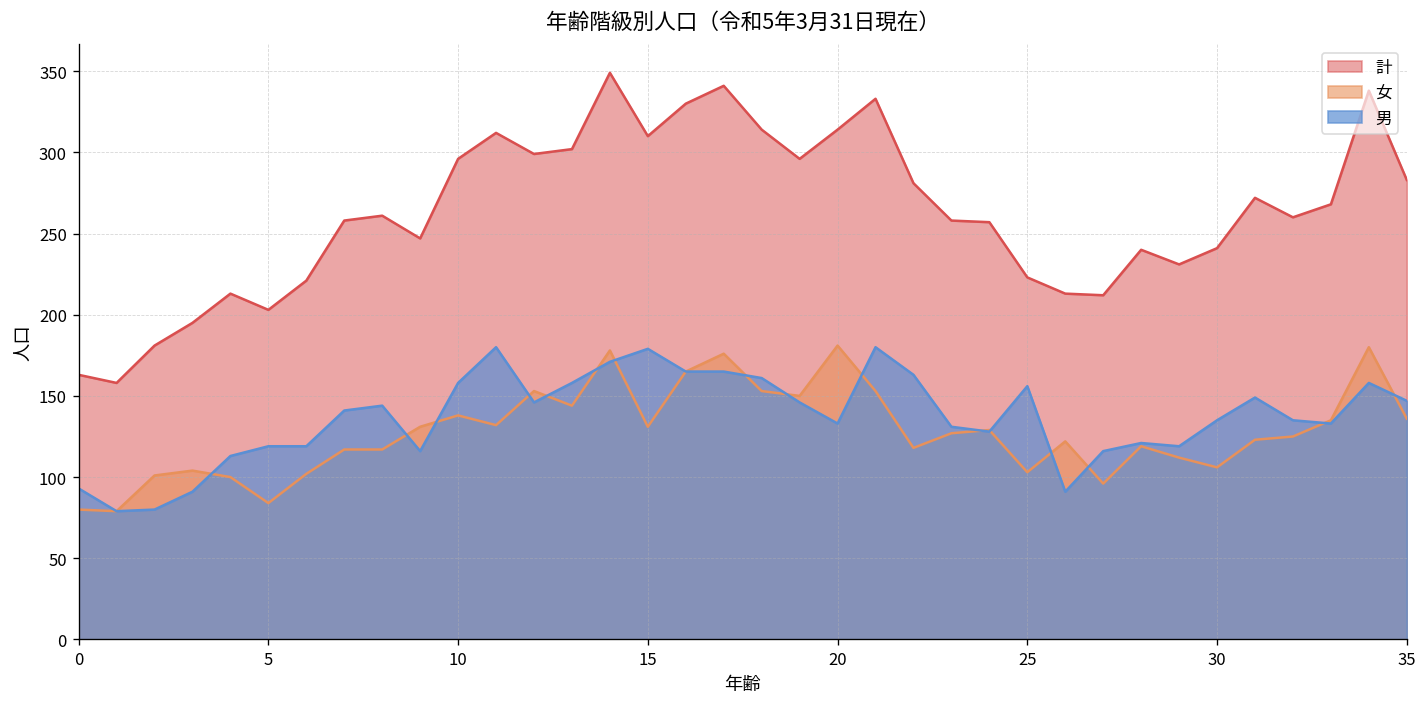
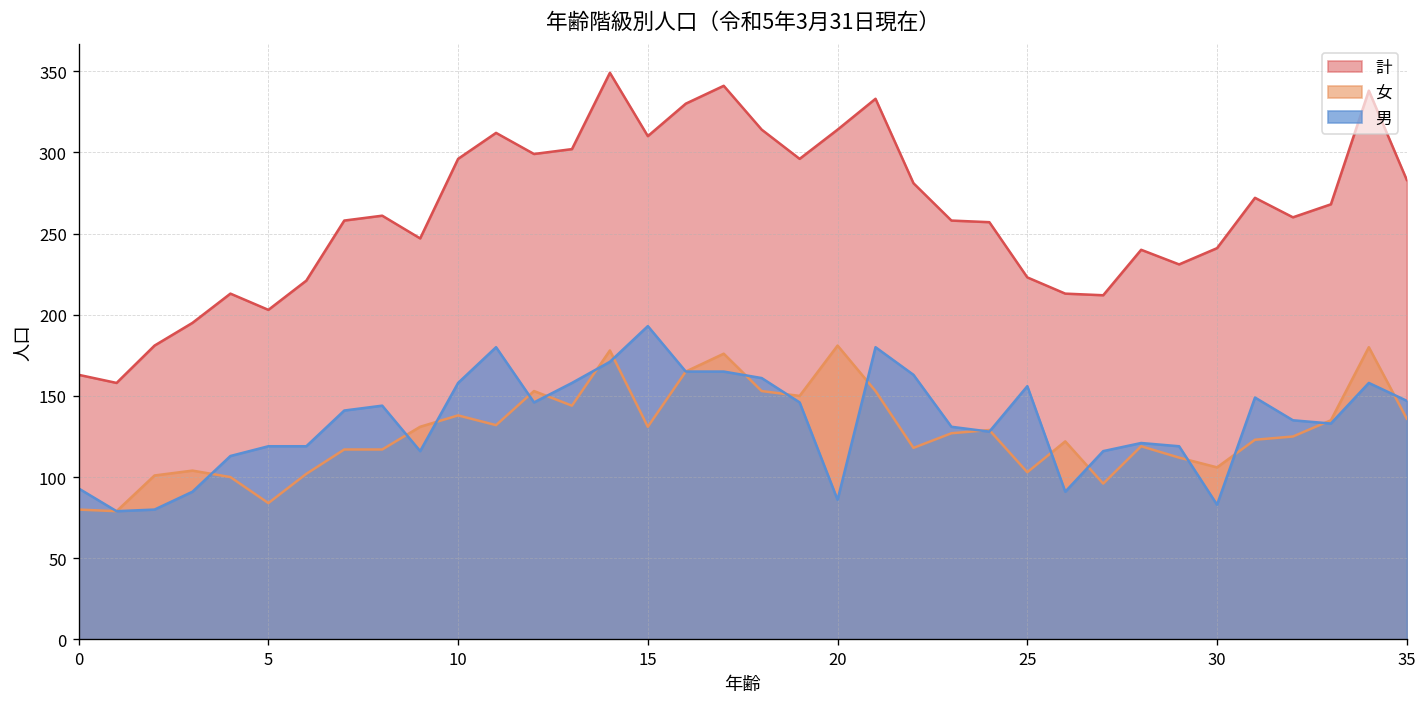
男, 15: 179 -> 193
男, 20: 133 -> 86
男, 30: 135 -> 83
